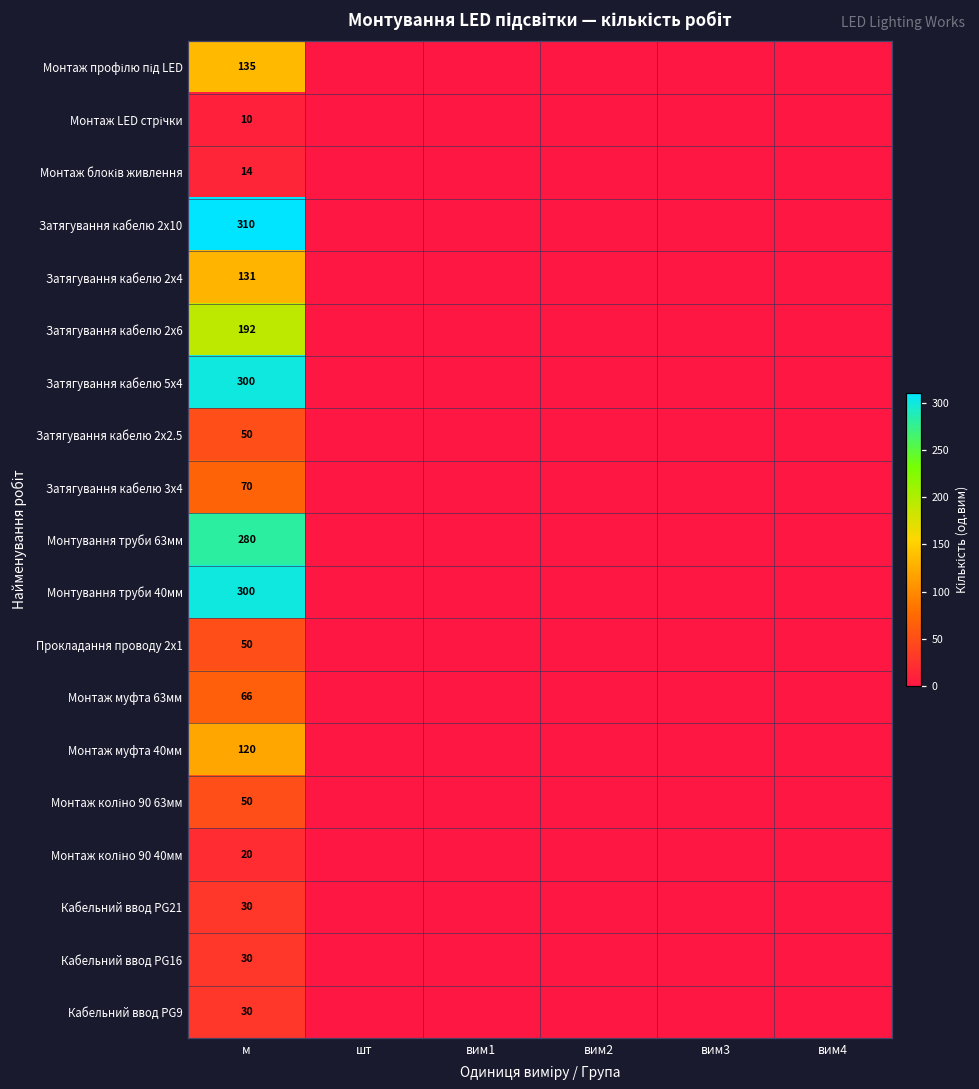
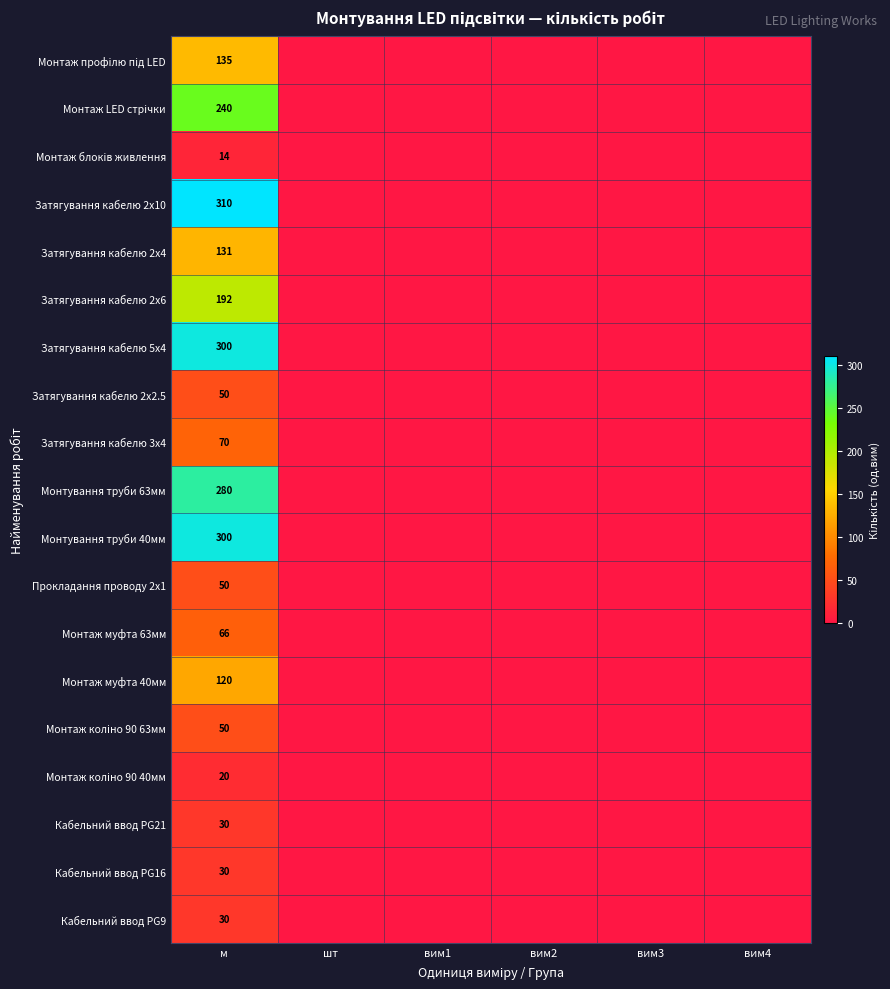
Монтаж LED стрічки, м: 10 -> 240
